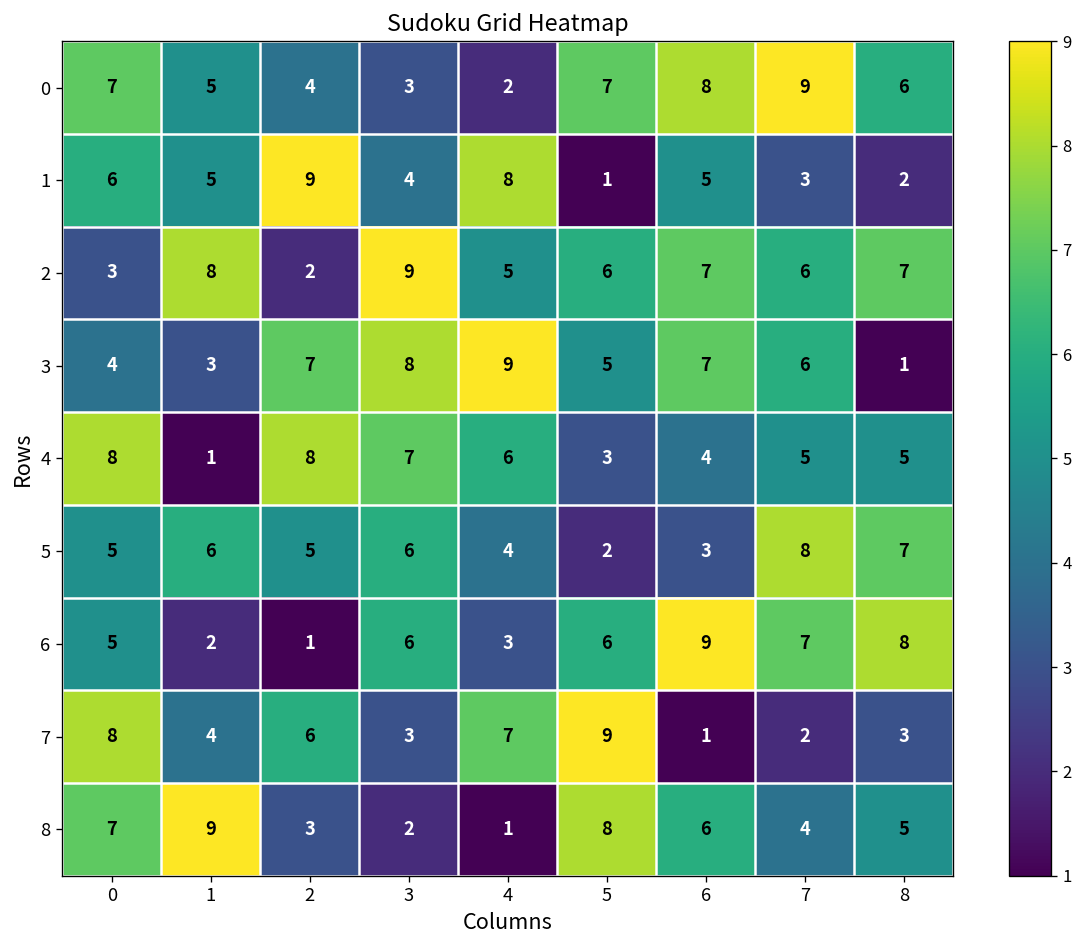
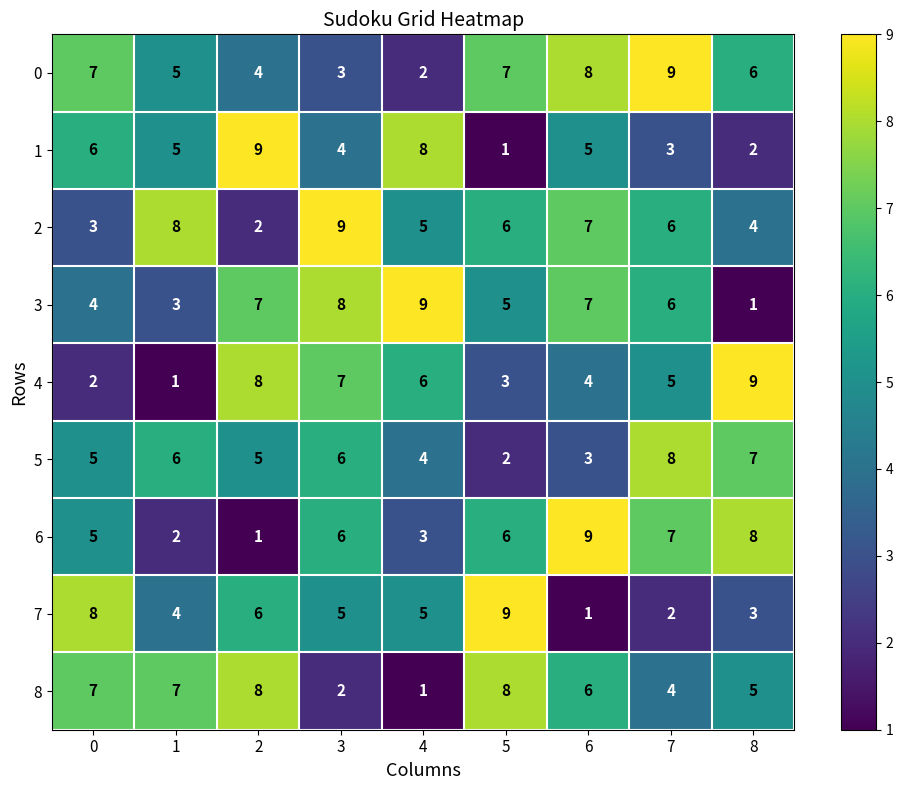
2, 8: 7 -> 4
4, 0: 8 -> 2
4, 8: 5 -> 9
7, 3: 3 -> 5
7, 4: 7 -> 5
8, 1: 9 -> 7
8, 2: 3 -> 8
